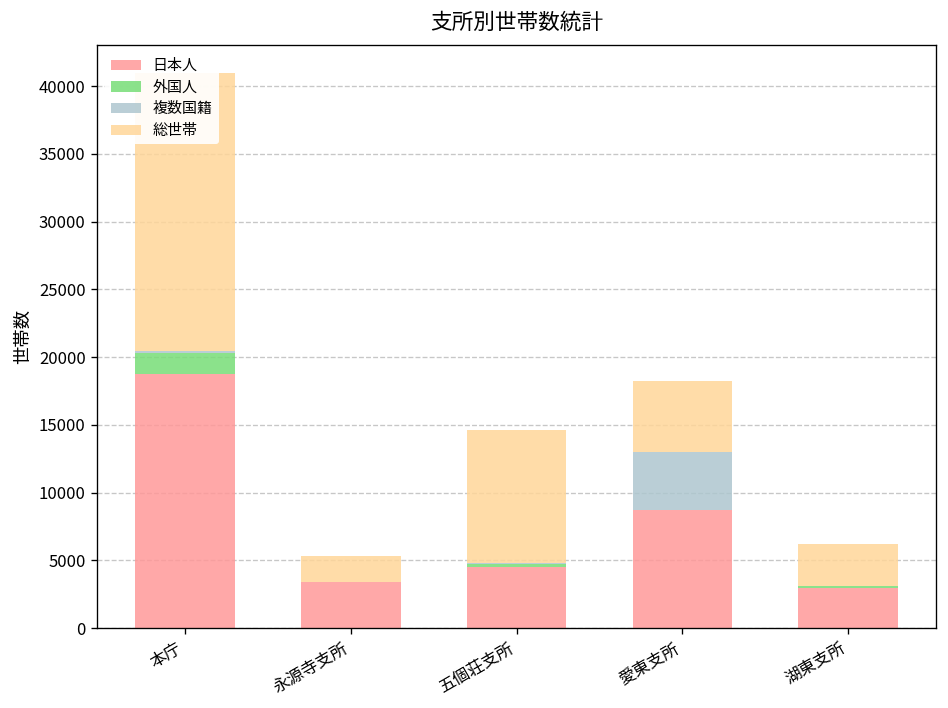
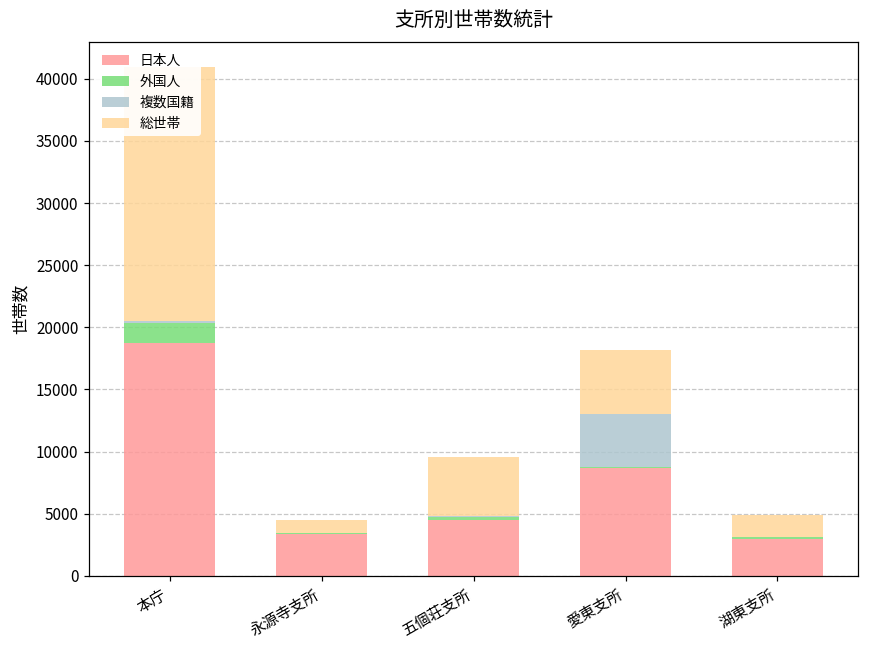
総世帯, 永源寺支所: 1900 -> 1100
総世帯, 五個荘支所: 9800 -> 4800
総世帯, 湖東支所: 3100 -> 1800
